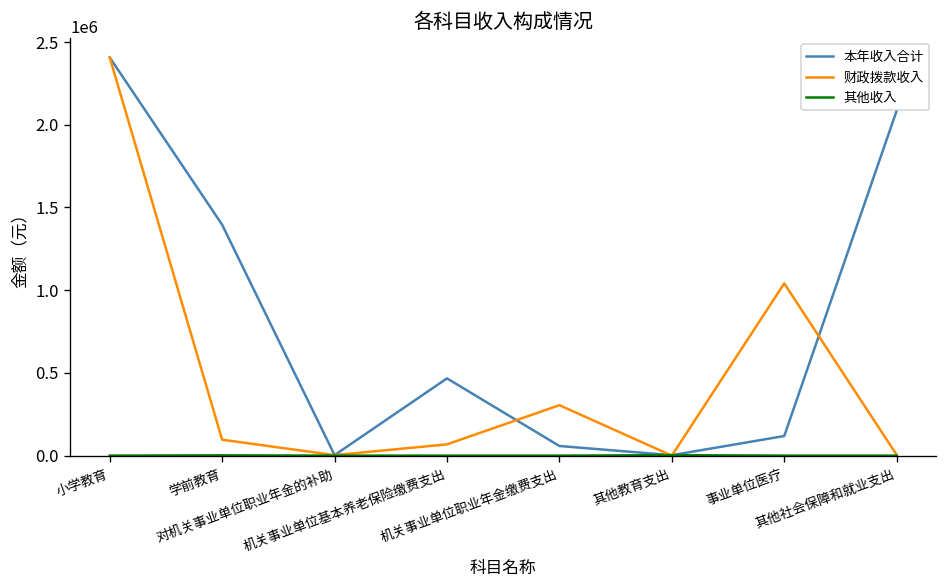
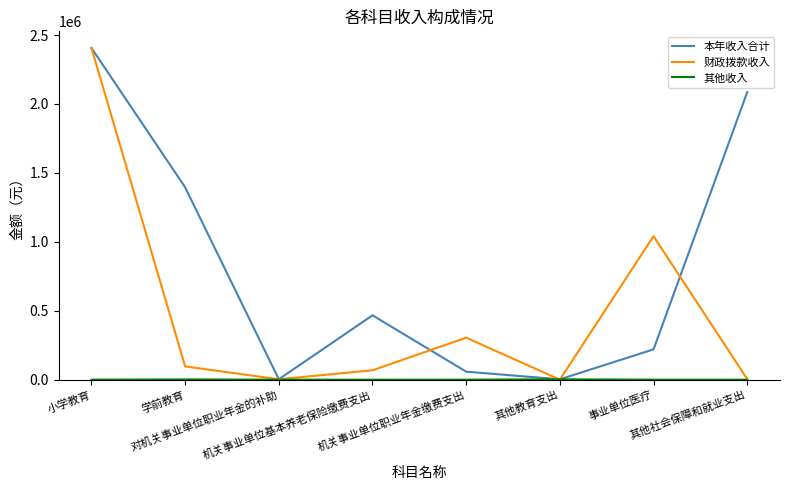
本年收入合计, 事业单位医疗: 120000 -> 220000
